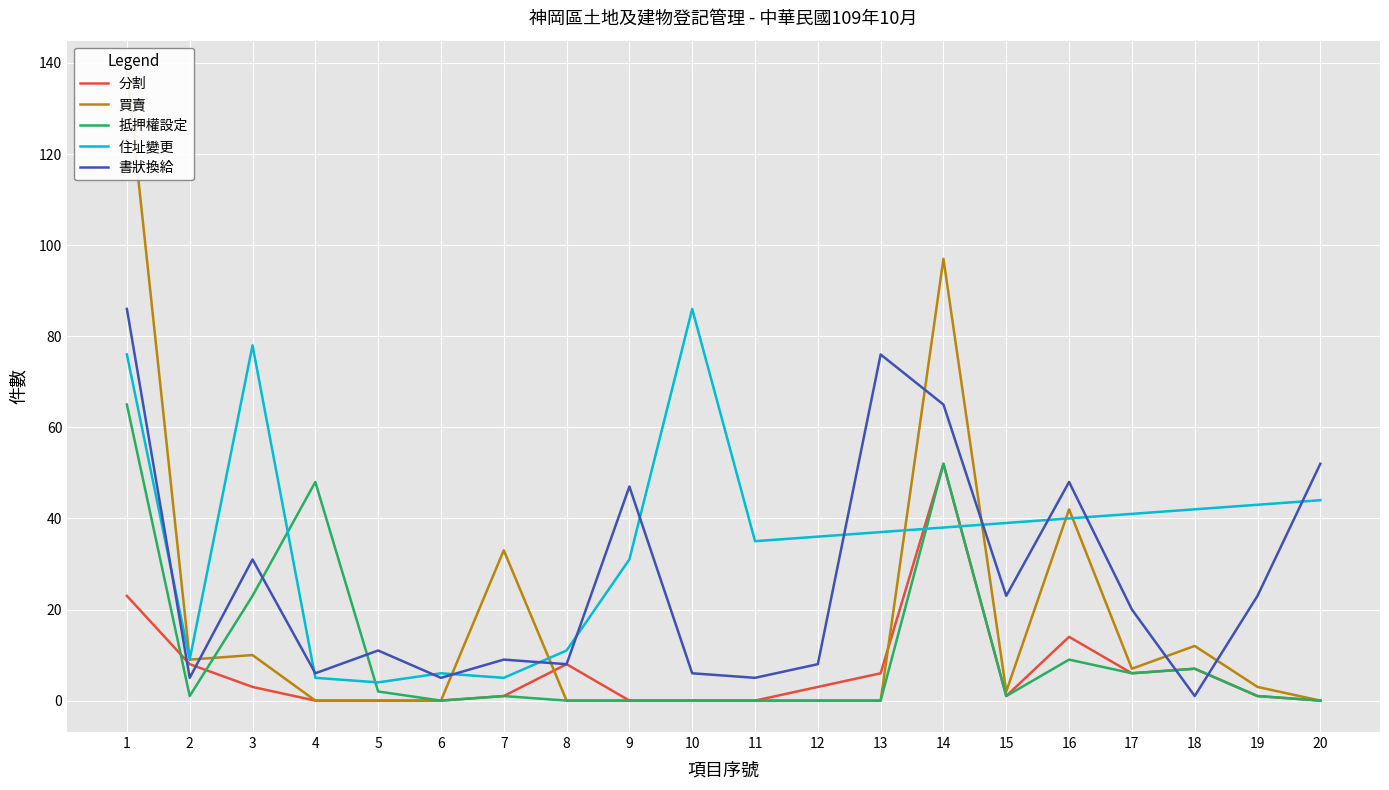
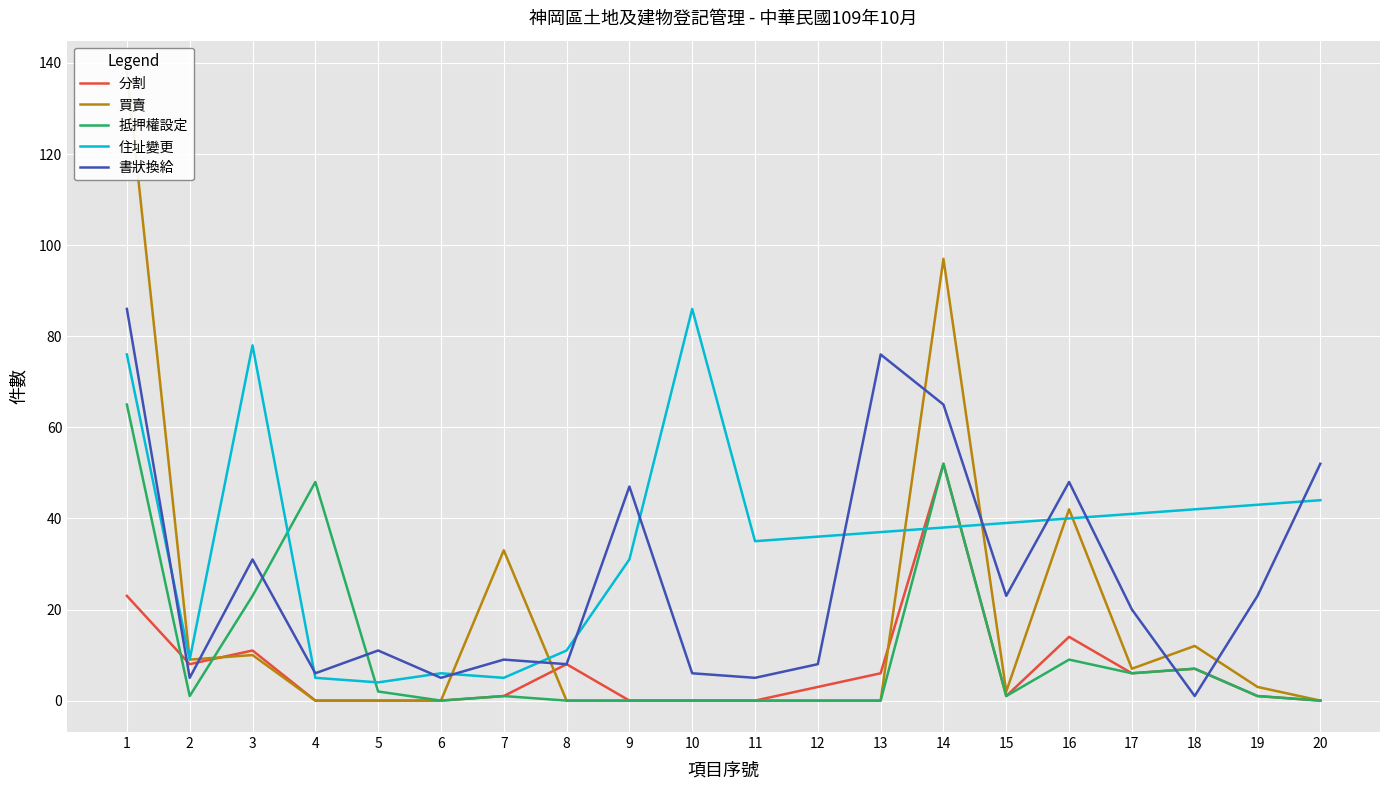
分割, 3: 3 -> 11
